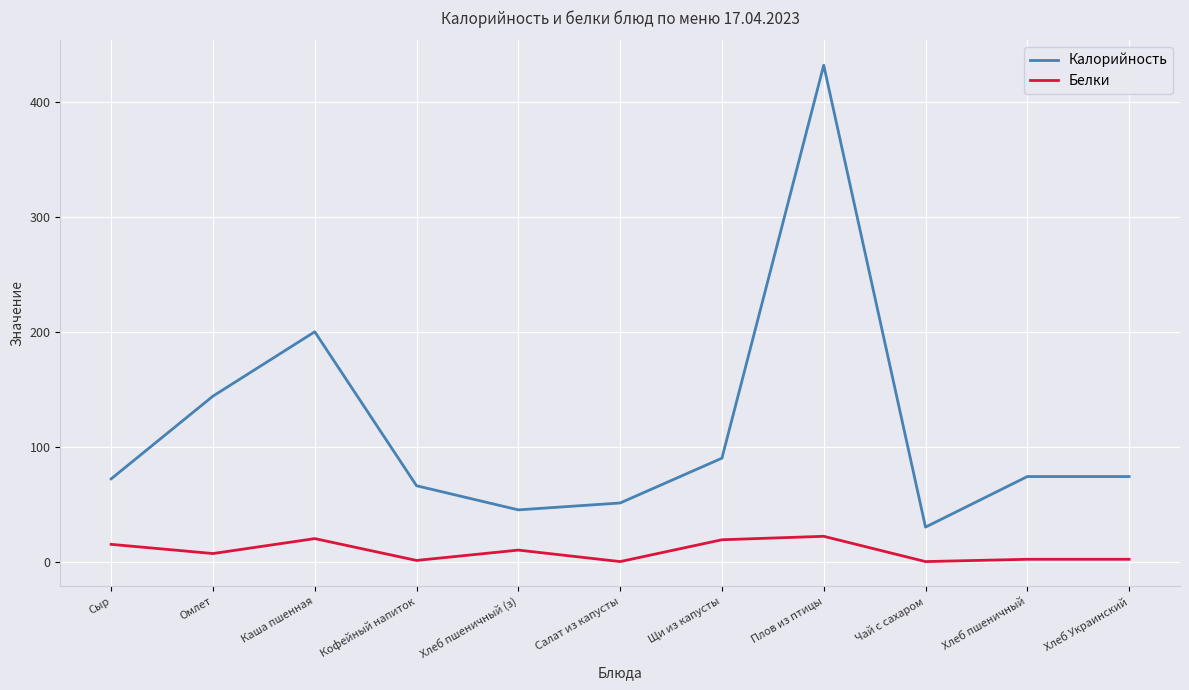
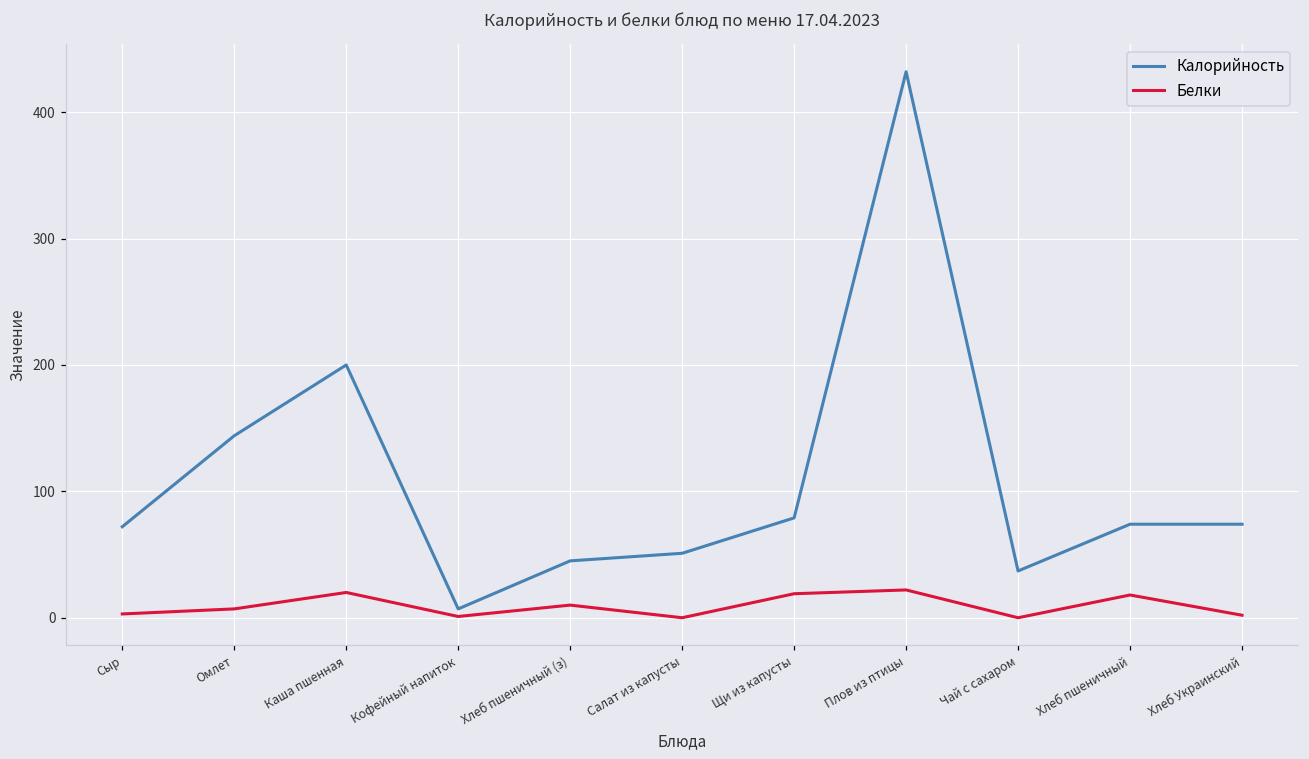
Белки, Сыр: 15 -> 3
Калорийность, Кофейный напиток: 66 -> 7
Калорийность, Щи из капусты: 90 -> 79
Калорийность, Чай с сахаром: 30 -> 37
Белки, Хлеб пшеничный: 2 -> 18
